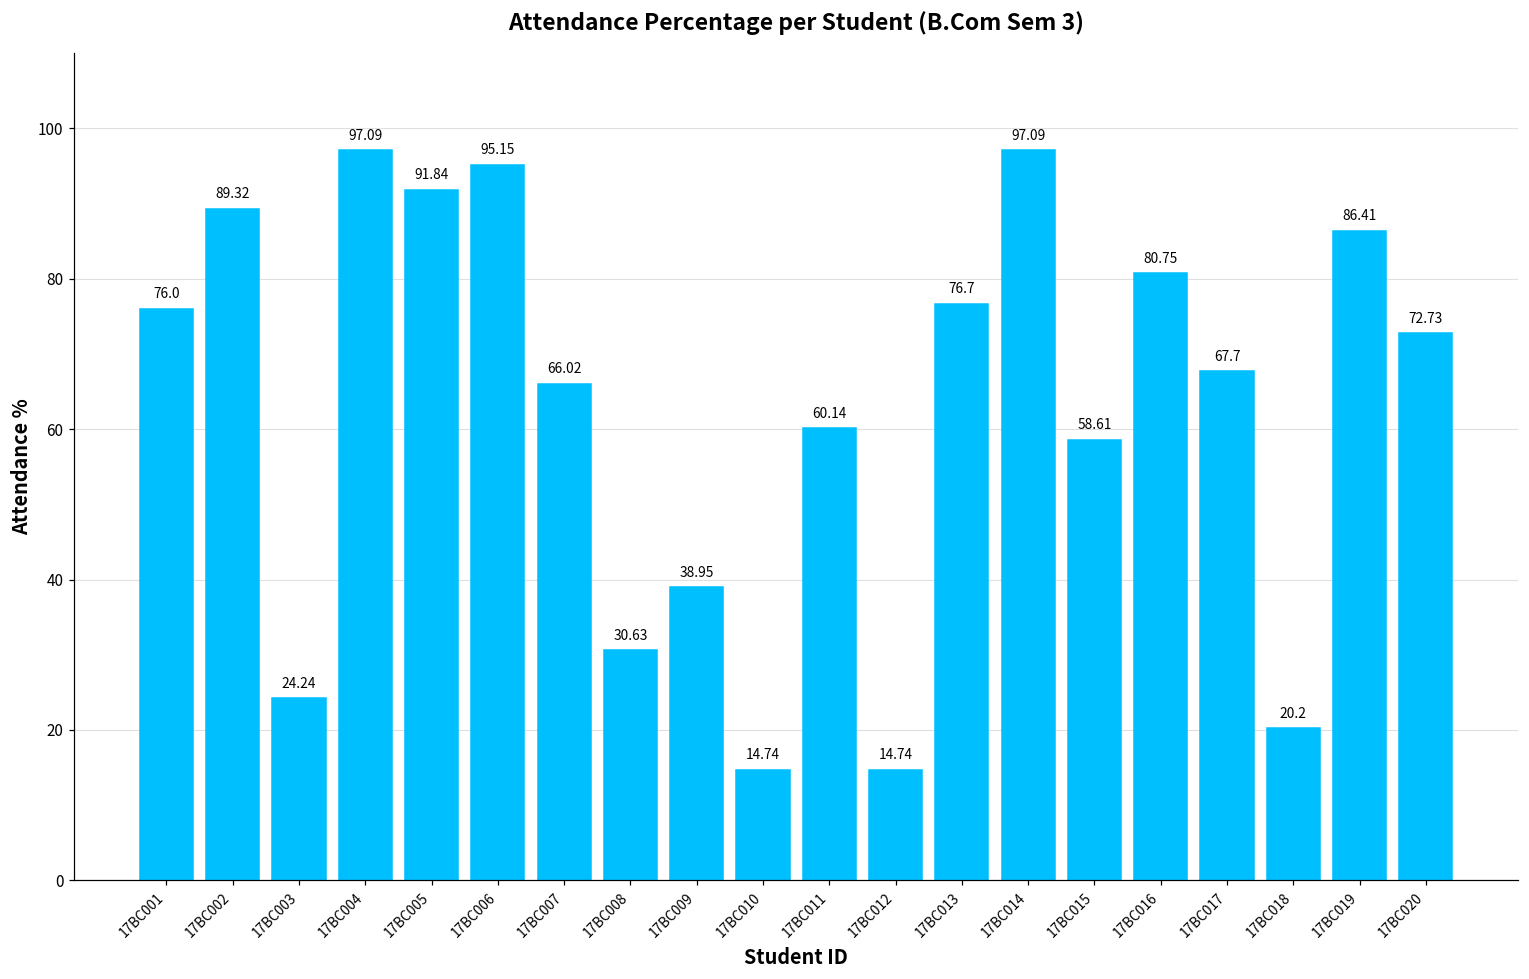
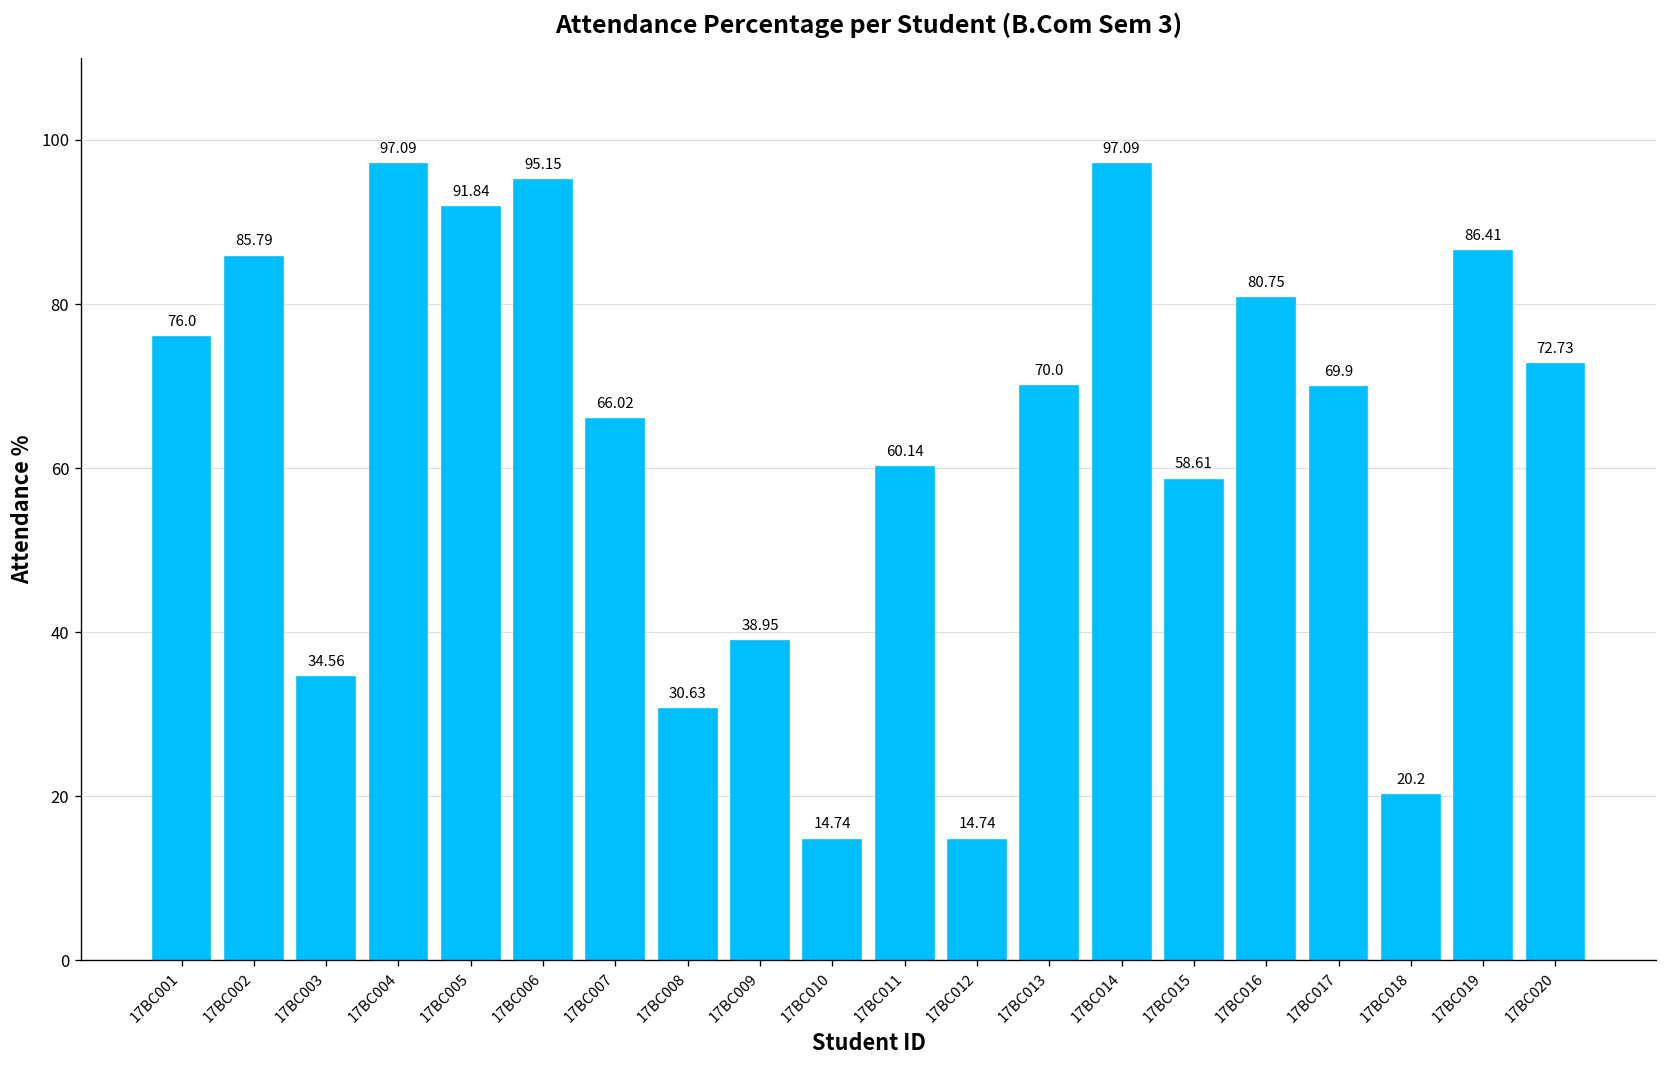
17BC002: 89.32 -> 85.79
17BC003: 24.24 -> 34.56
17BC013: 76.7 -> 70.0
17BC017: 67.7 -> 69.9
